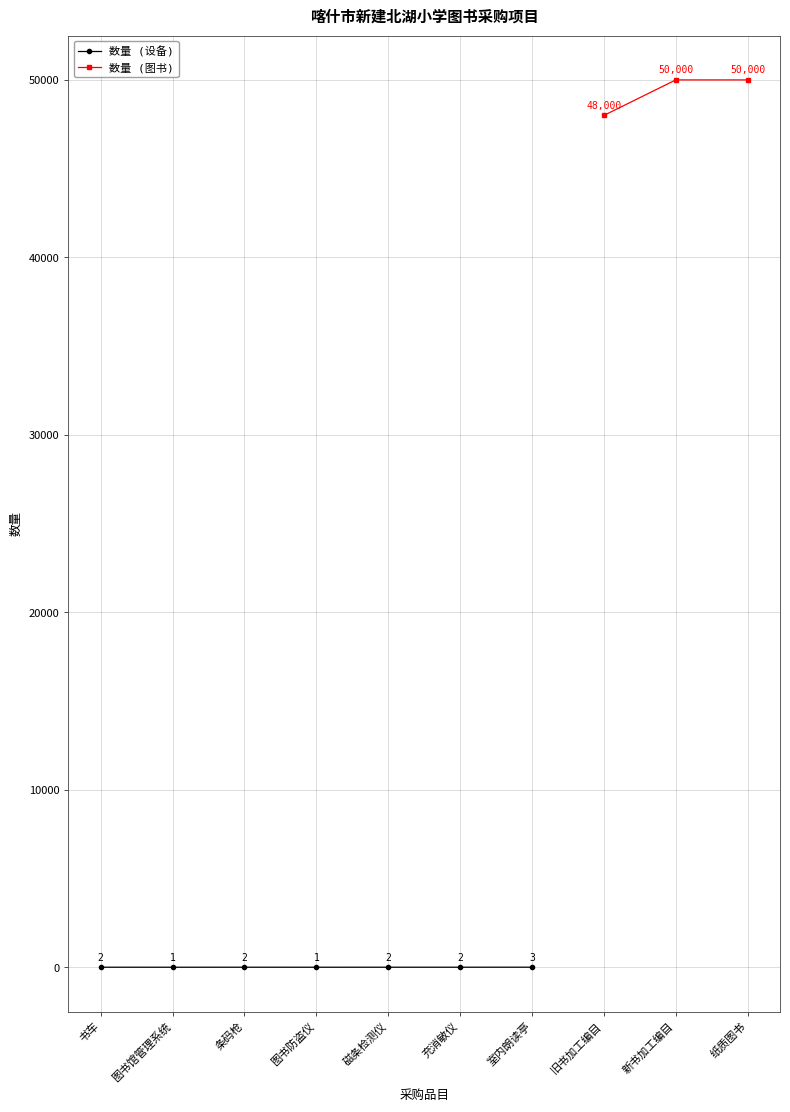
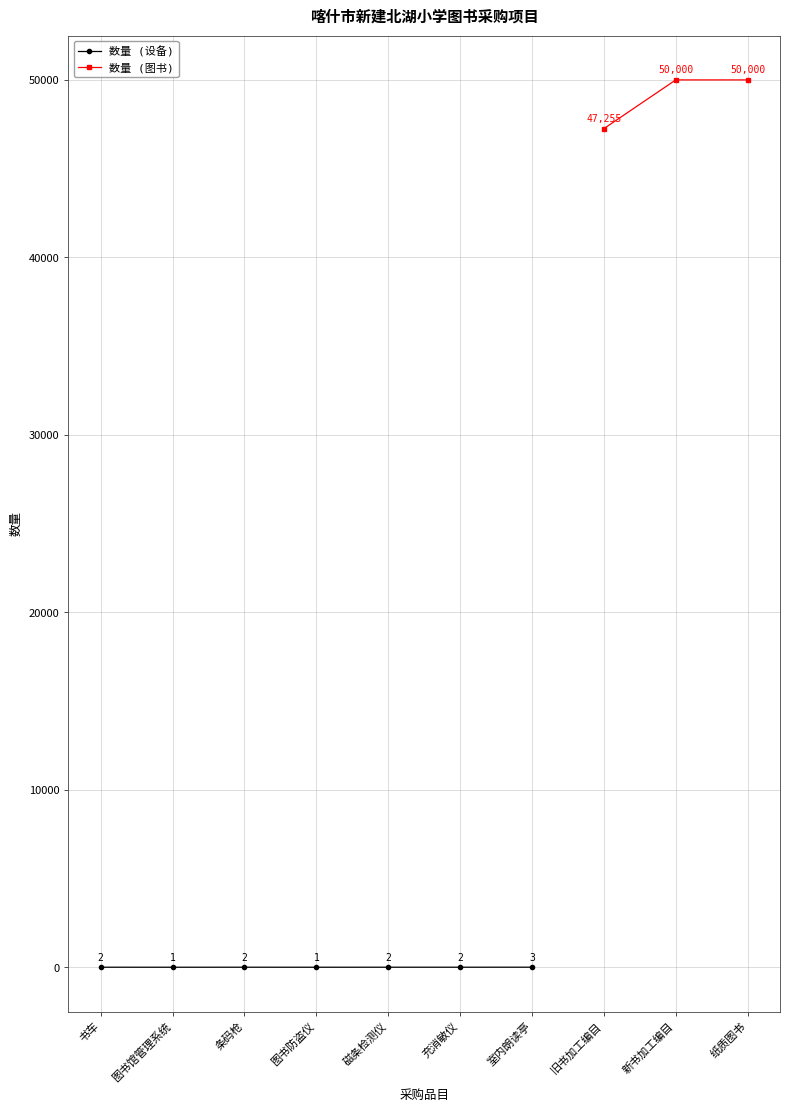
数量 (图书), 旧书加工编目: 48,000 -> 47,255
